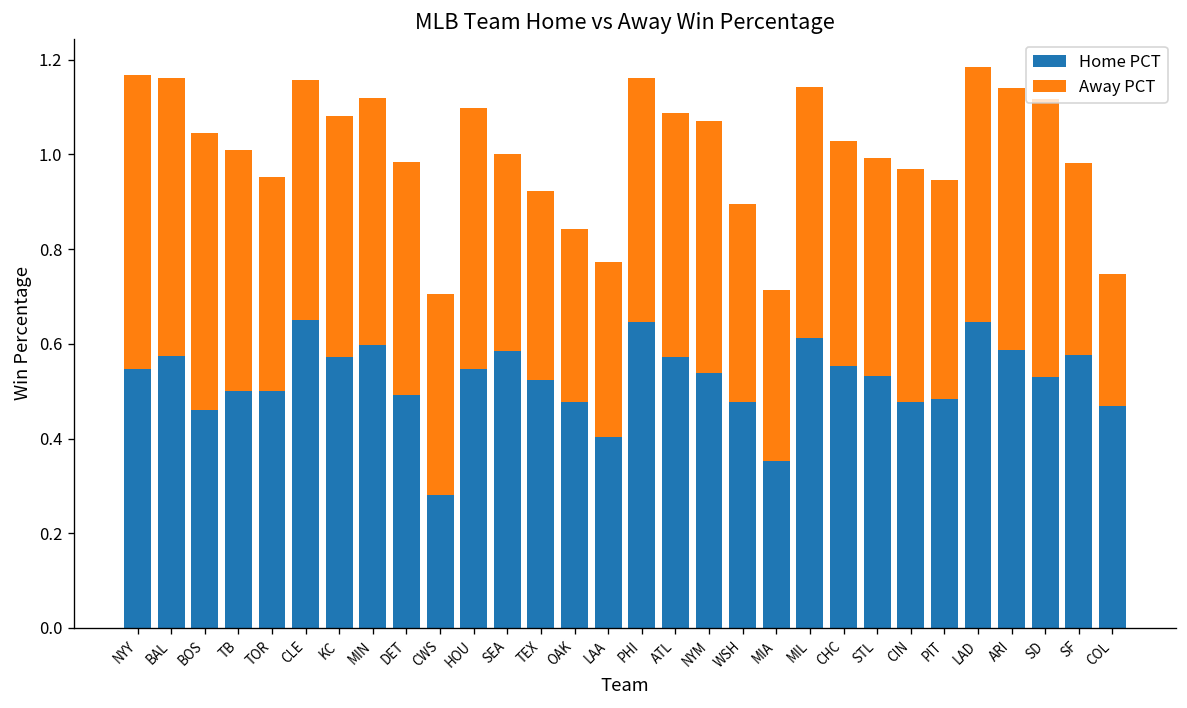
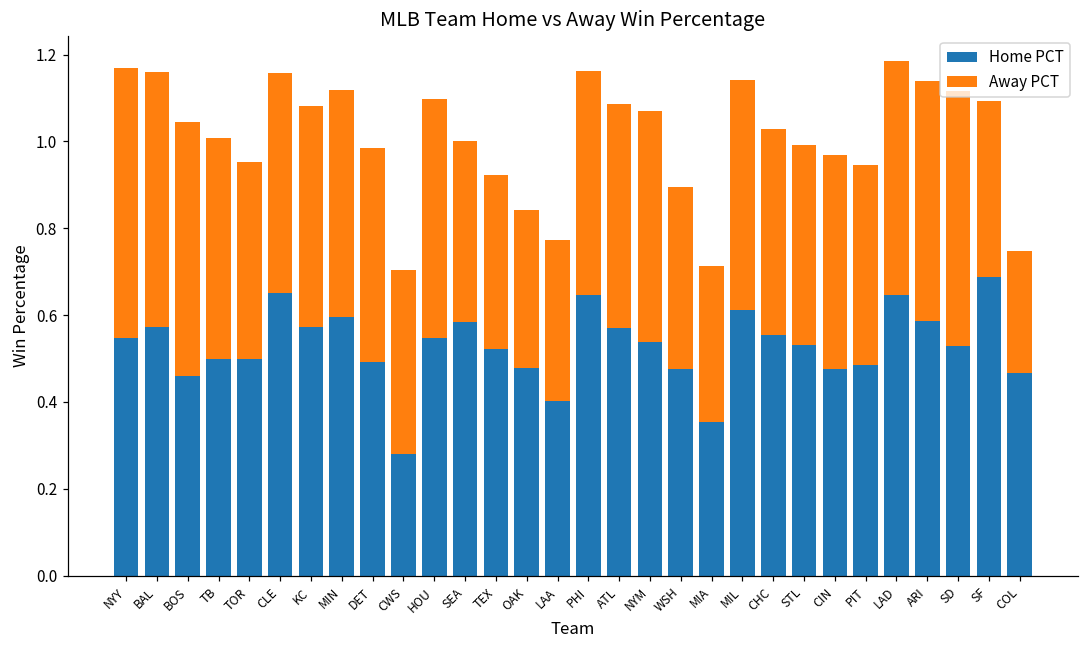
Home PCT, SF: 0.58 -> 0.69
